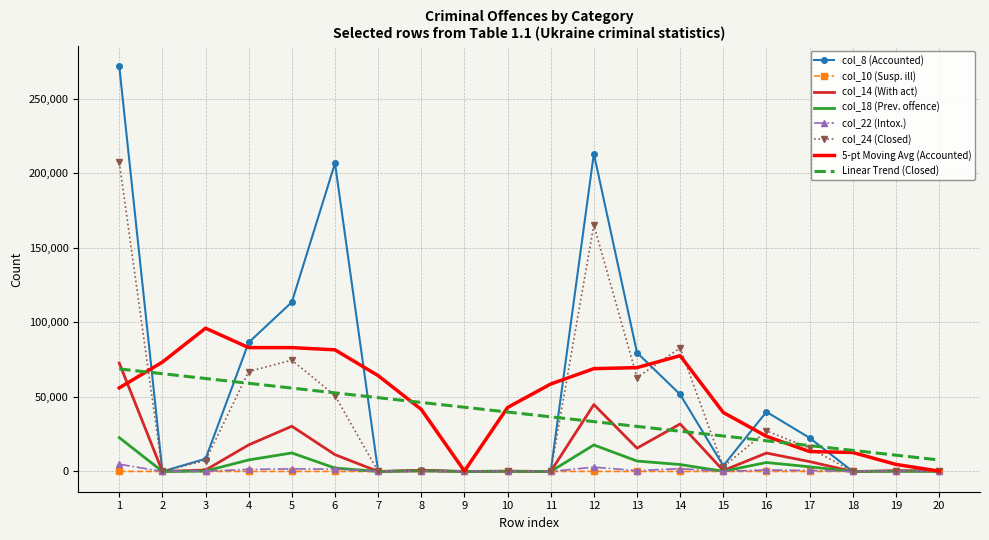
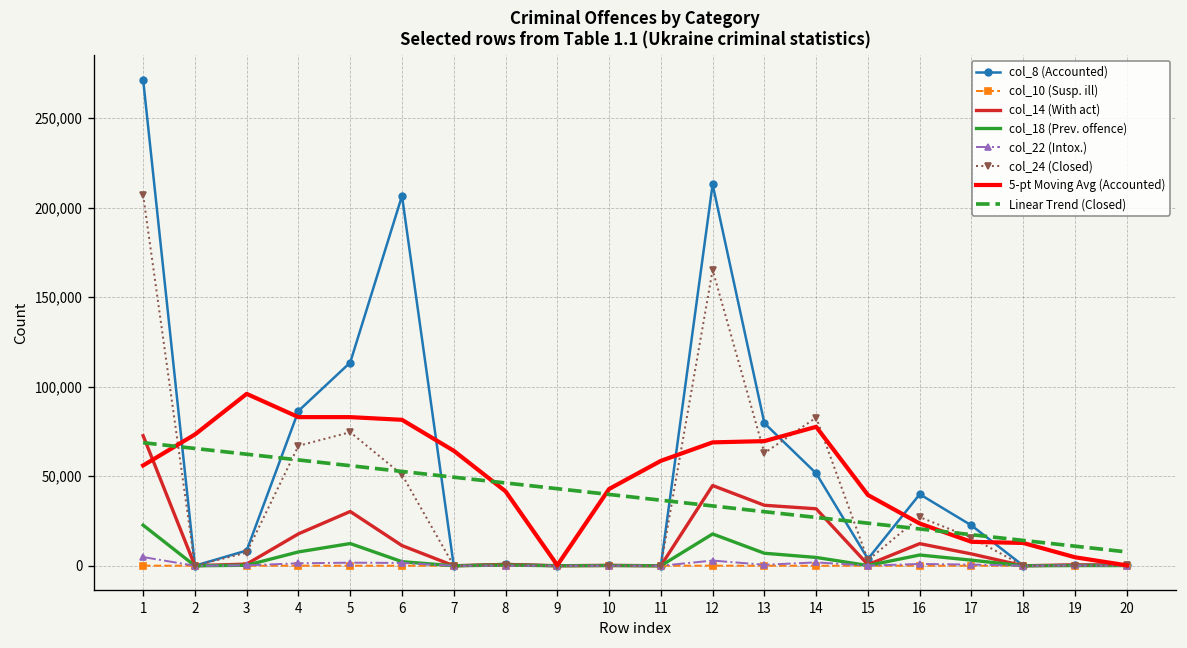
col_14 (With act), 13: 16,000 -> 34,000
